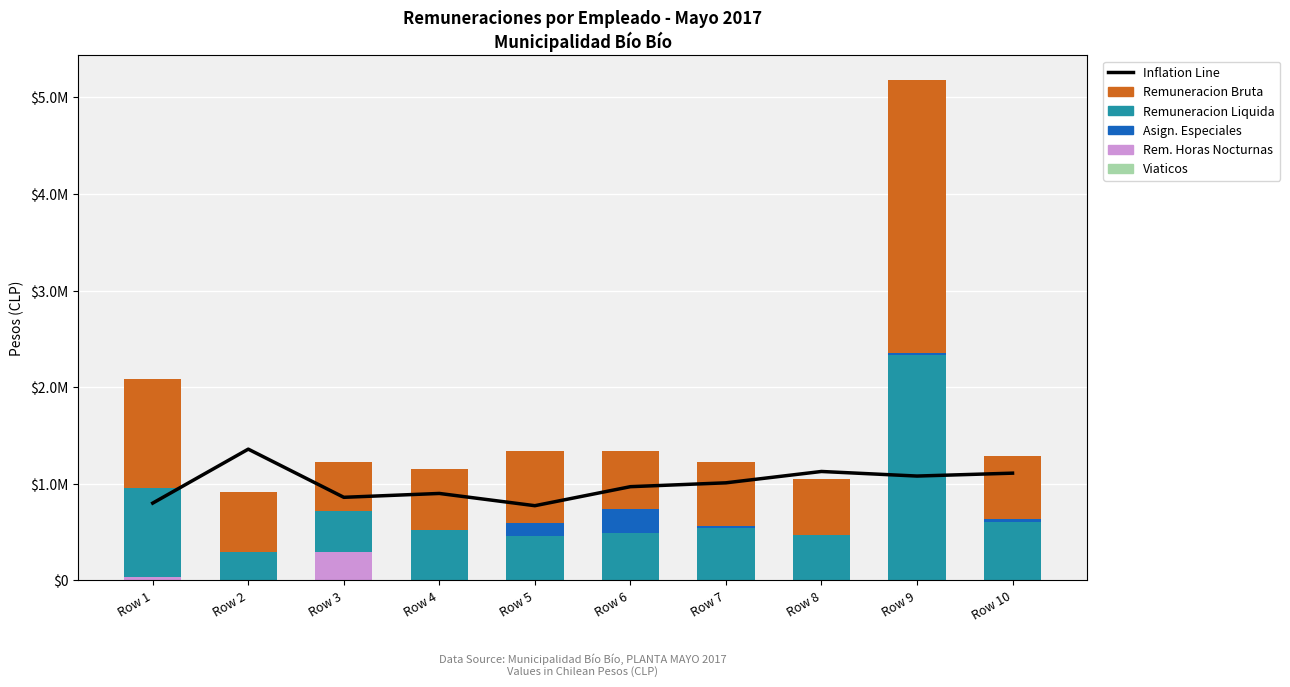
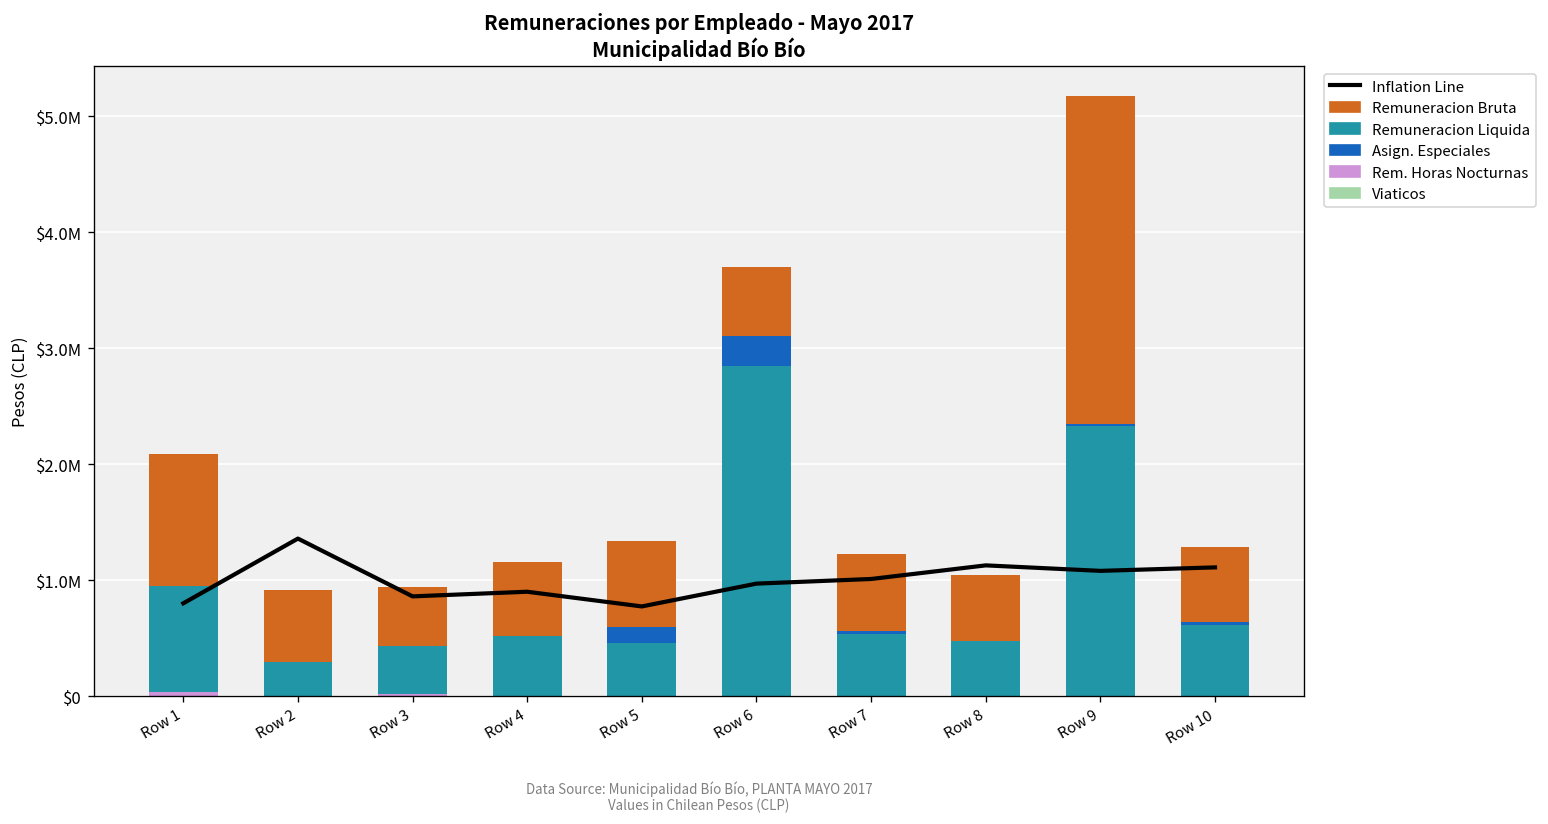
Rem. Horas Nocturnas, Row 3: $300000 -> $0
Remuneracion Liquida, Row 6: $500000 -> $2900000
